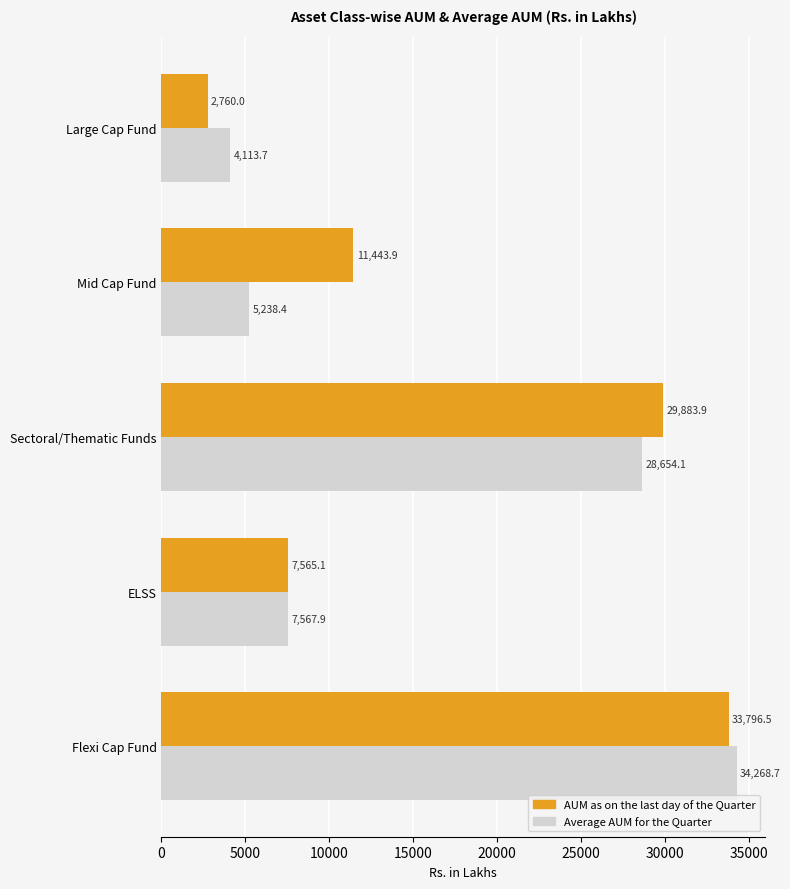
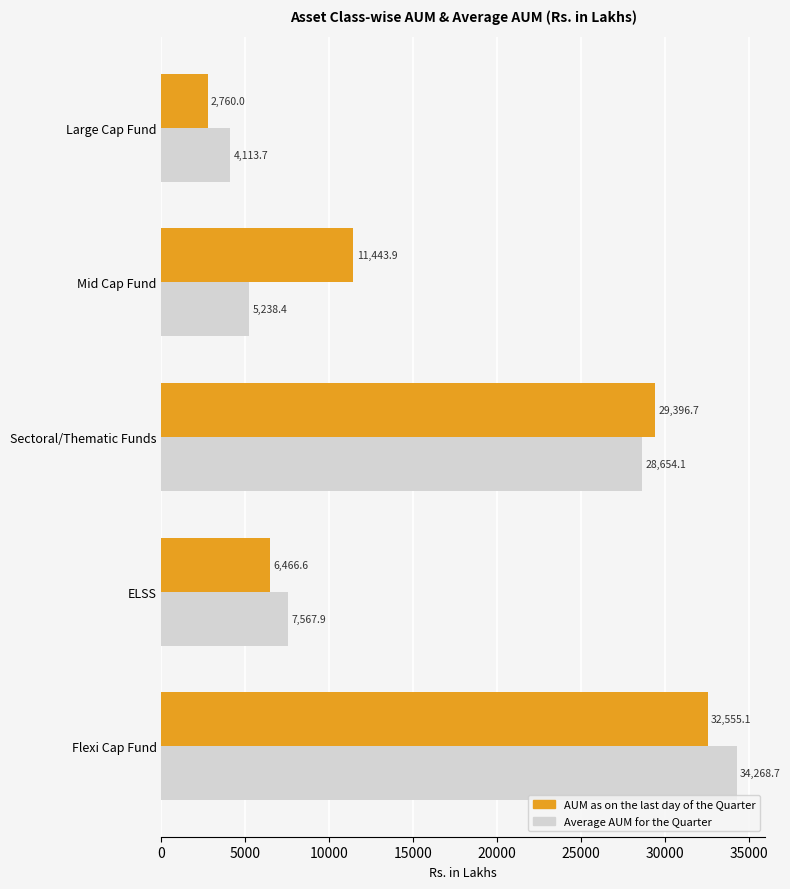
AUM as on the last day of the Quarter, Sectoral/Thematic Funds: 29,883.9 -> 29,396.7
AUM as on the last day of the Quarter, ELSS: 7,565.1 -> 6,466.6
AUM as on the last day of the Quarter, Flexi Cap Fund: 33,796.5 -> 32,555.1
